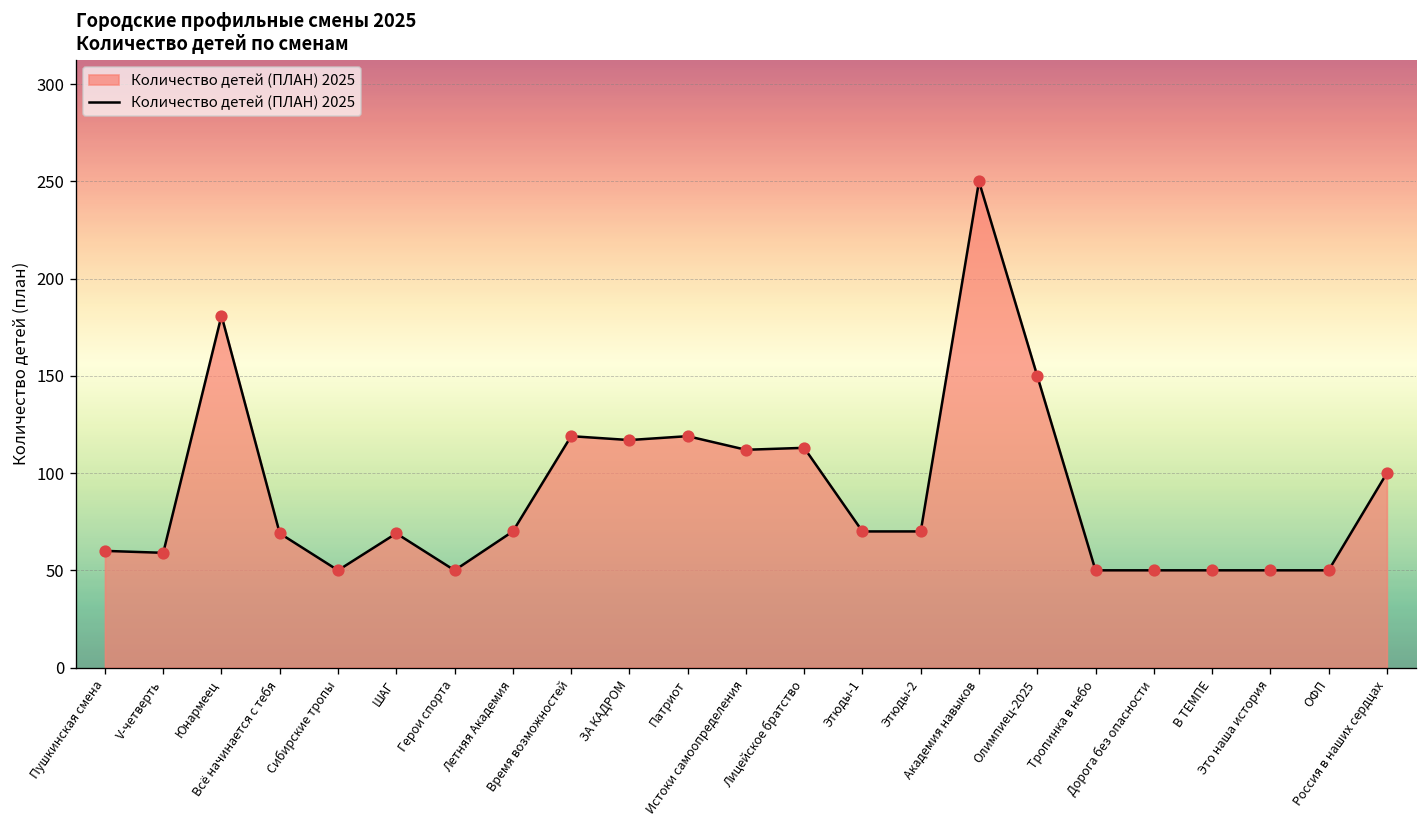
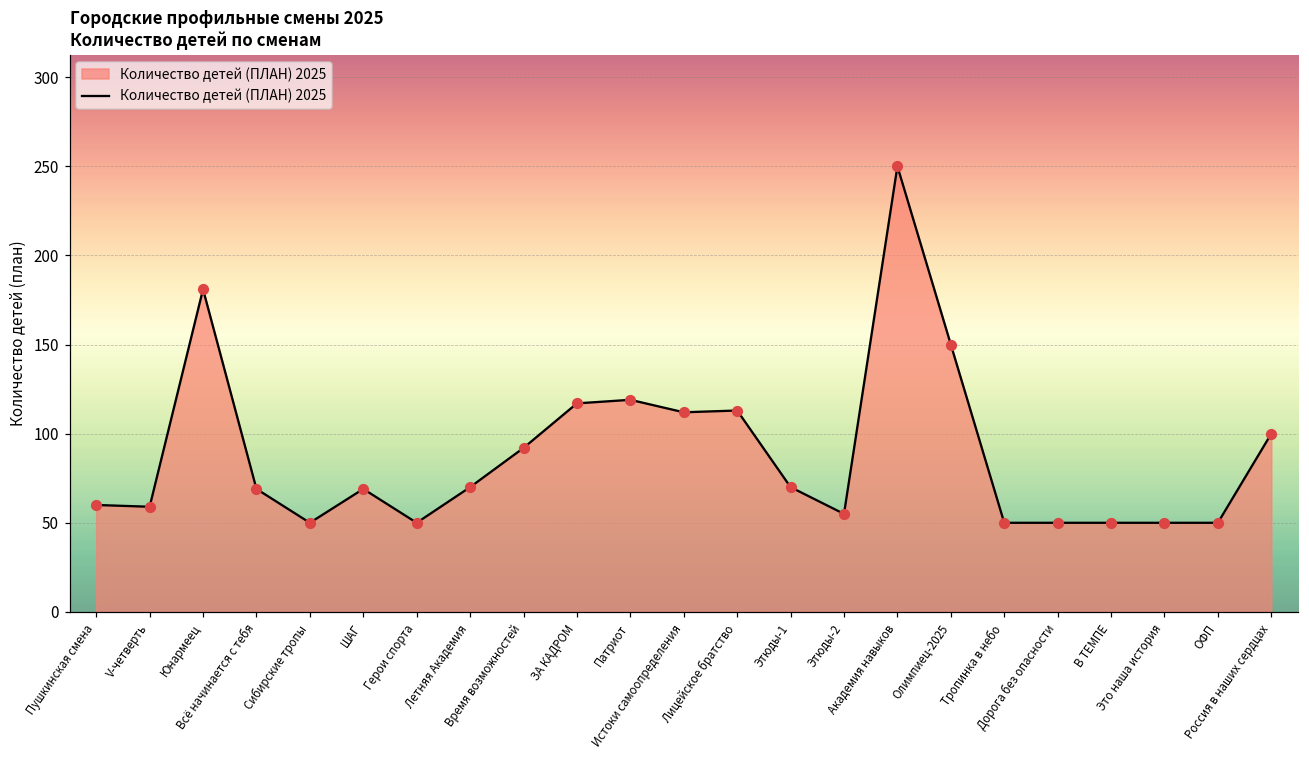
Время возможностей: 119 -> 92
Этюды-2: 70 -> 55
